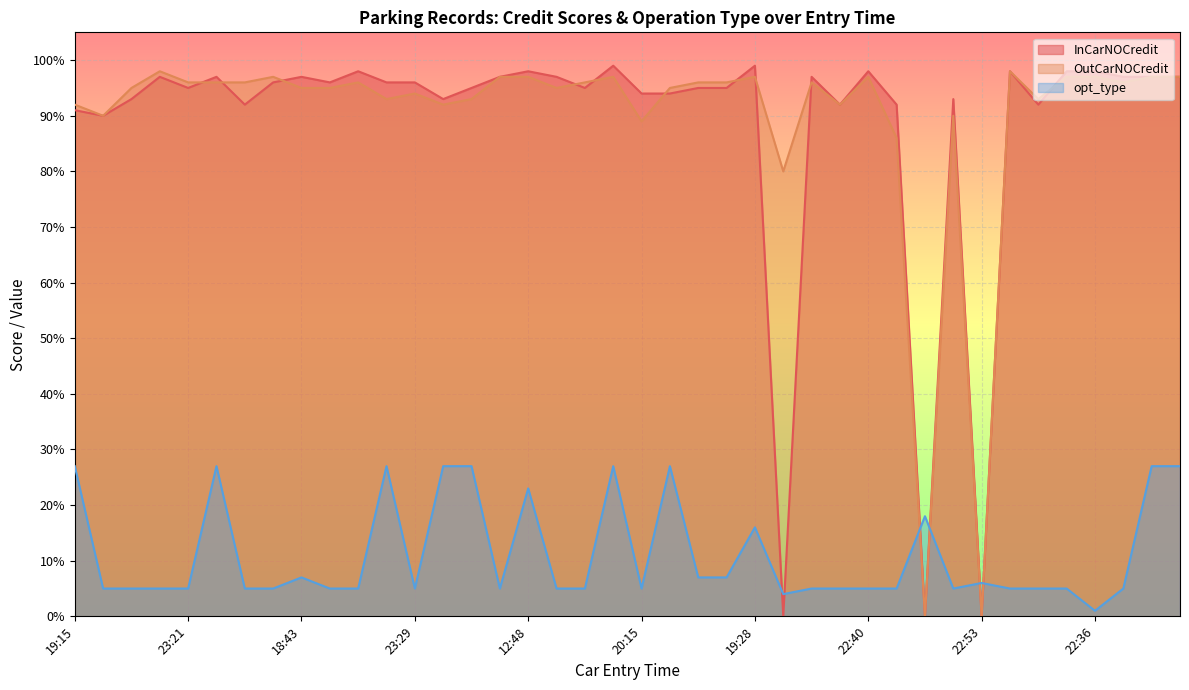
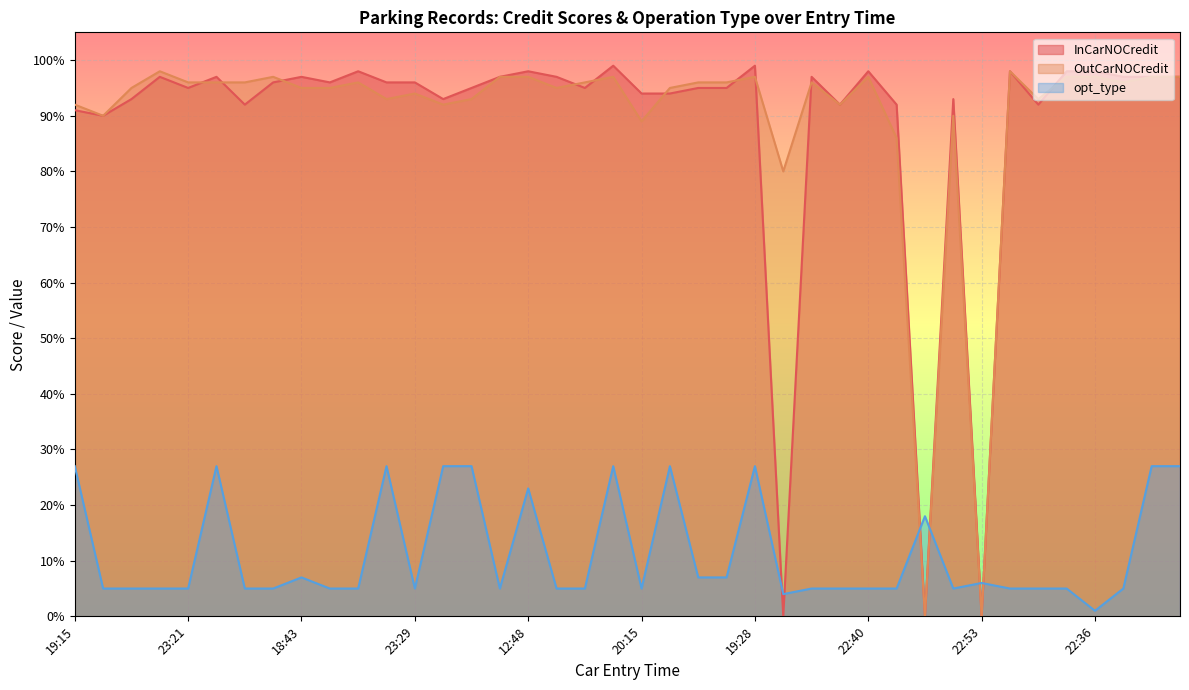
opt_type, 19:28: 16% -> 27%
